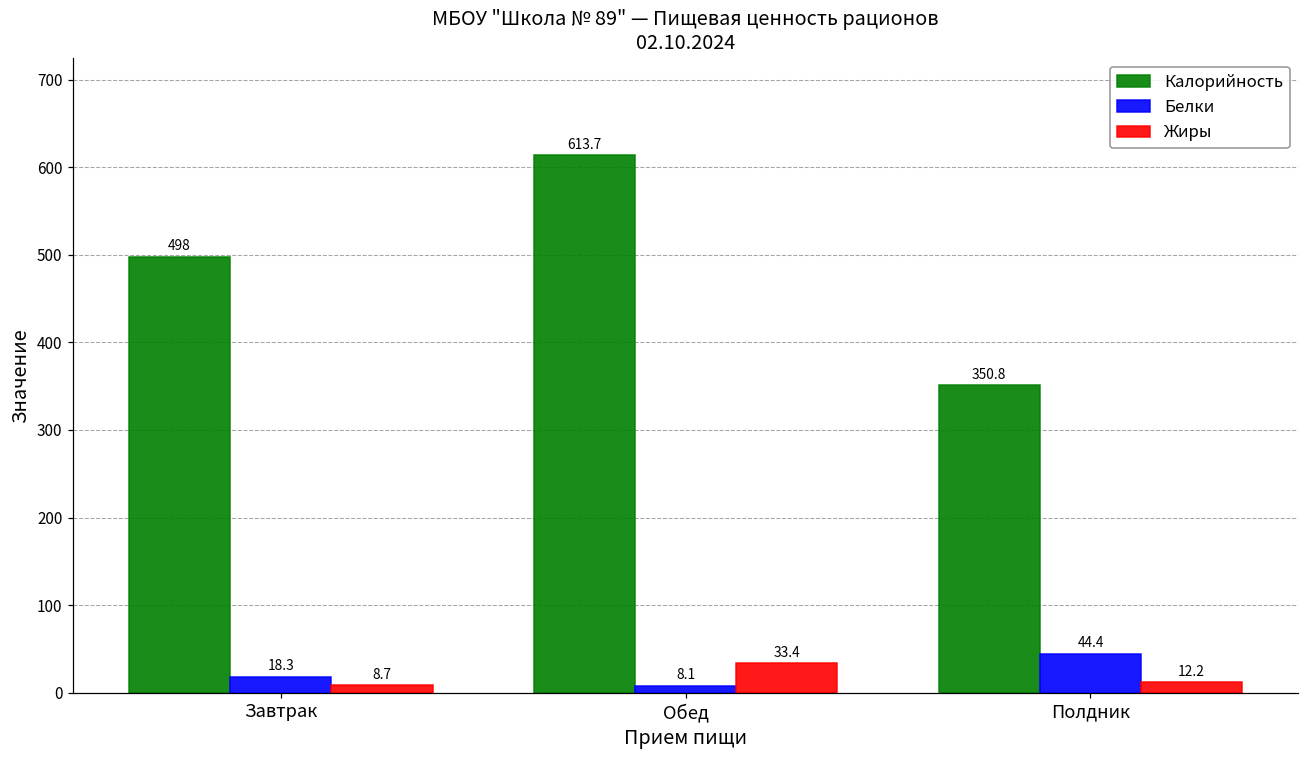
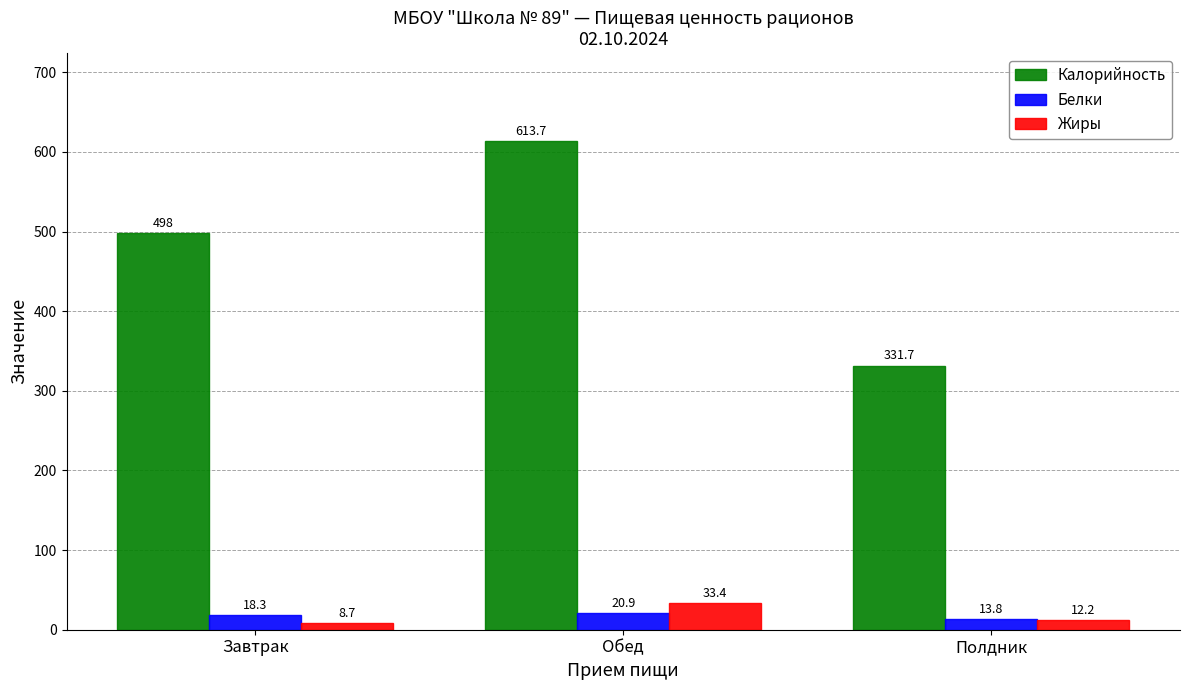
Белки, Обед: 8.1 -> 20.9
Калорийность, Полдник: 350.8 -> 331.7
Белки, Полдник: 44.4 -> 13.8
